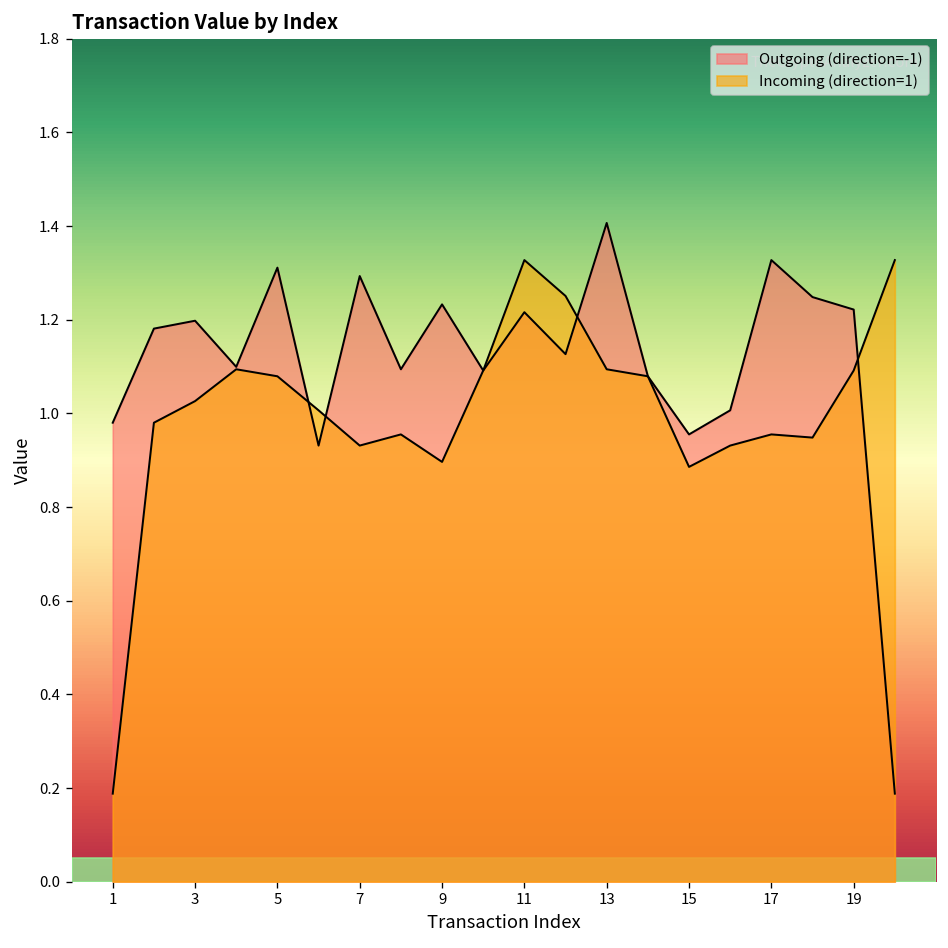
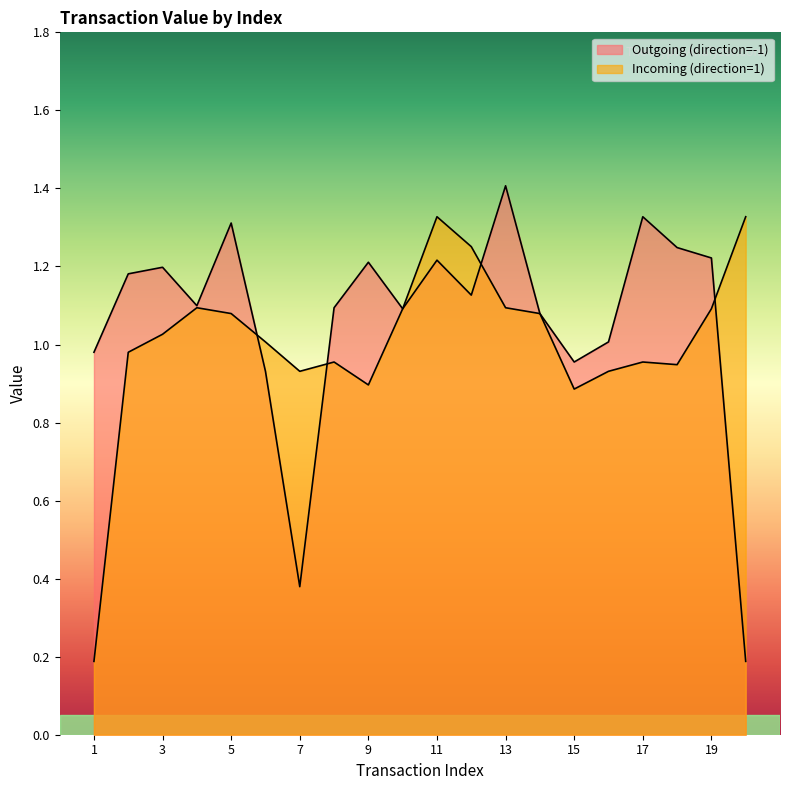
Outgoing (direction=-1), 7: 1.29 -> 0.38
Outgoing (direction=-1), 9: 1.23 -> 1.21
